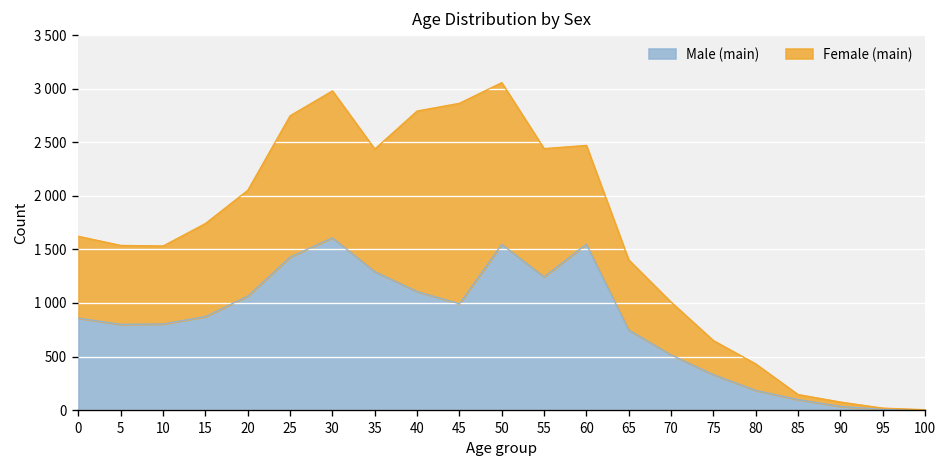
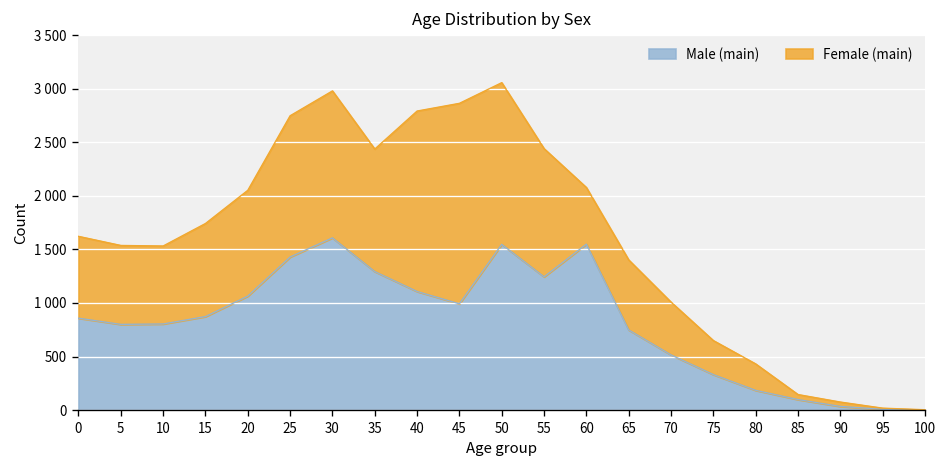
Female (main), 60: 900 -> 500
